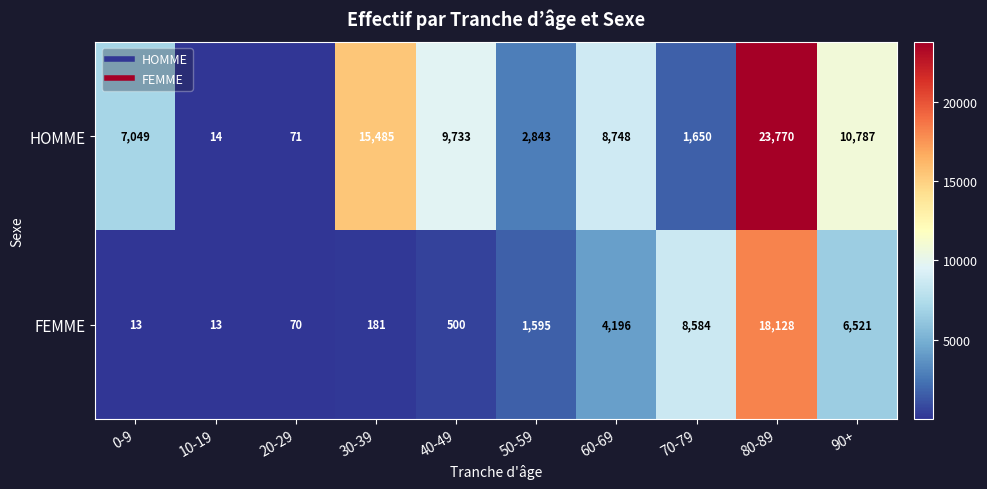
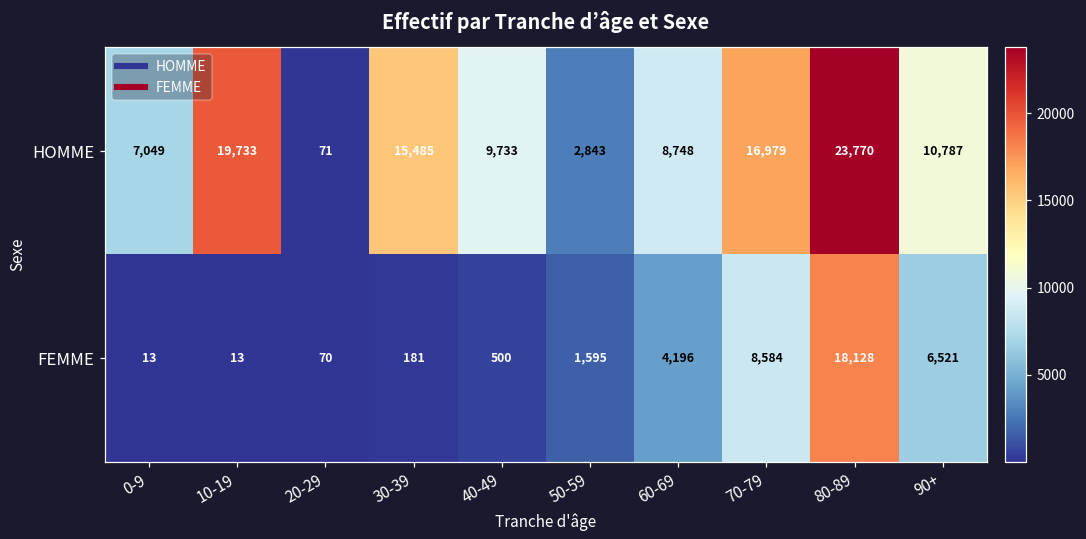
HOMME, 10-19: 14 -> 19,733
HOMME, 70-79: 1,650 -> 16,979
